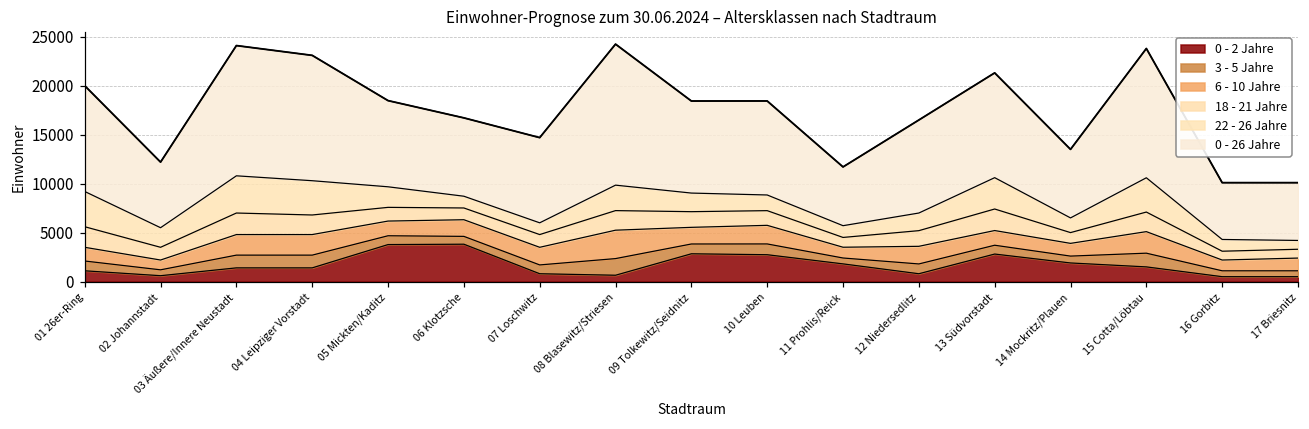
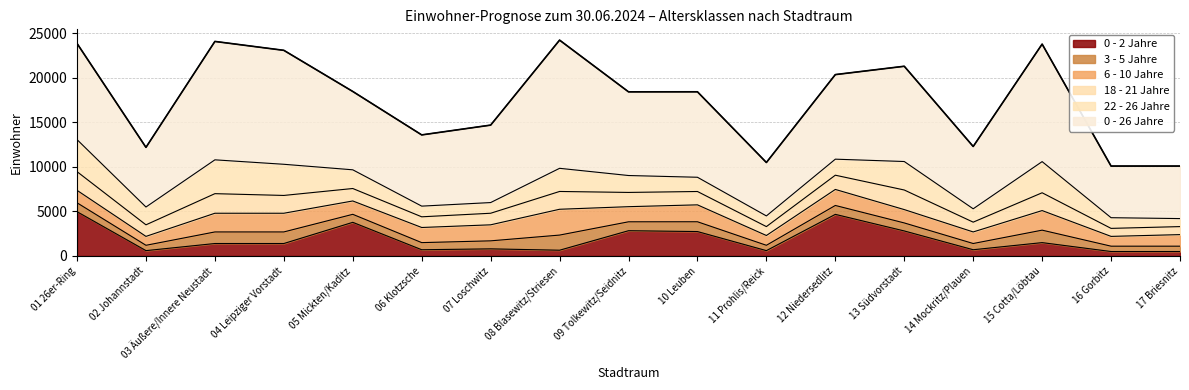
0 - 2 Jahre, 01 26er-Ring: 1000 -> 5000
0 - 2 Jahre, 06 Klotzsche: 4000 -> 1000
0 - 2 Jahre, 11 Prohlis/Reick: 2000 -> 1000
0 - 2 Jahre, 12 Niedersedlitz: 1000 -> 5000
0 - 2 Jahre, 14 Mockritz/Plauen: 2000 -> 1000
